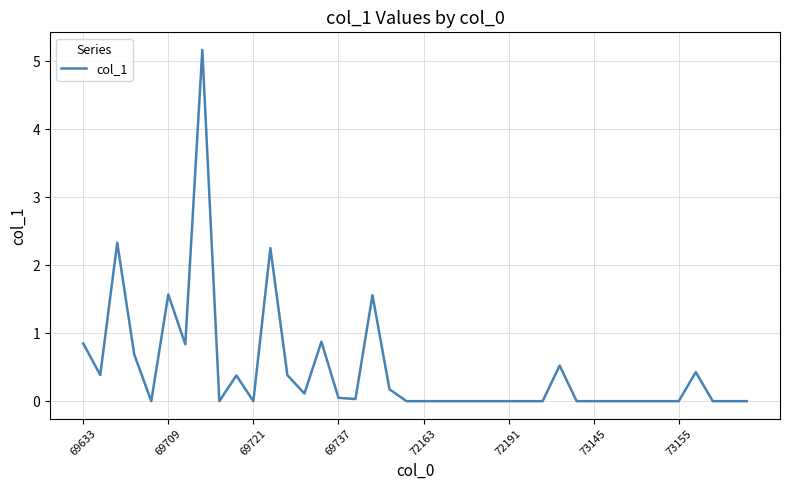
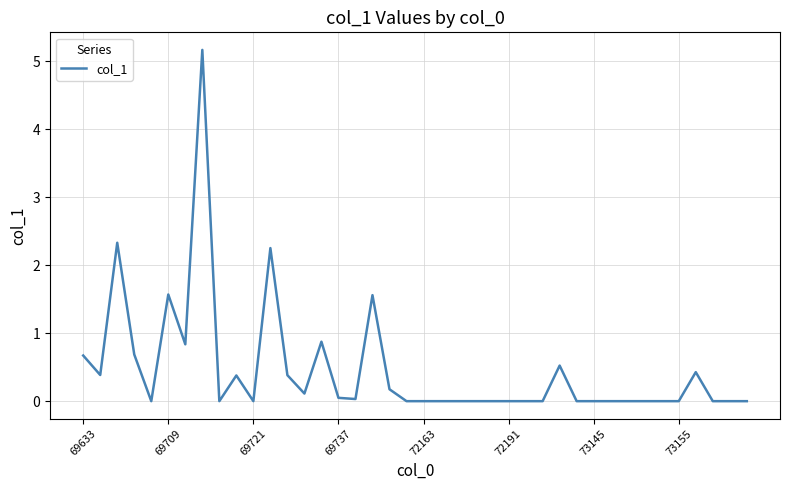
69633: 0.8 -> 0.7
